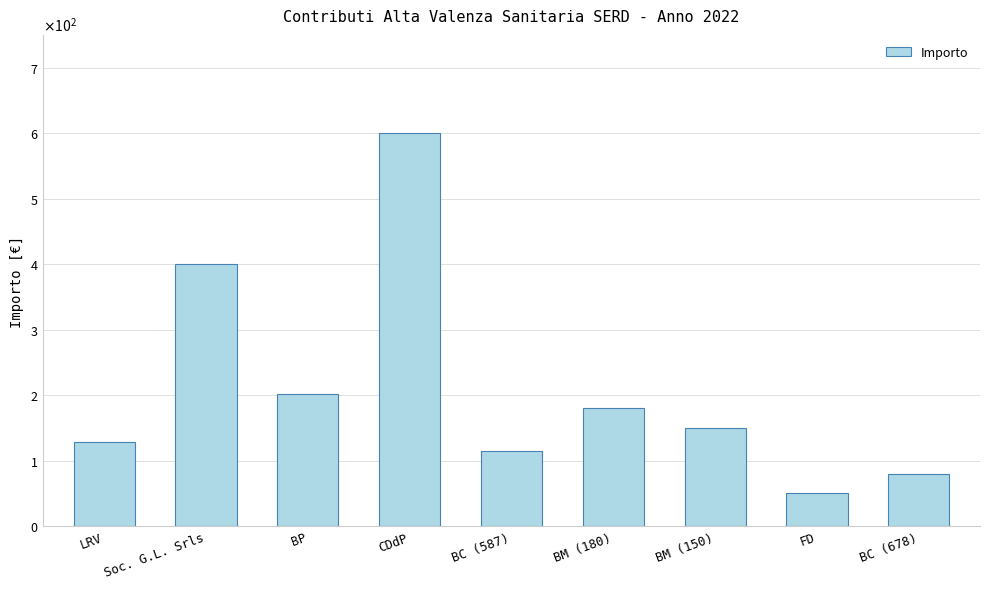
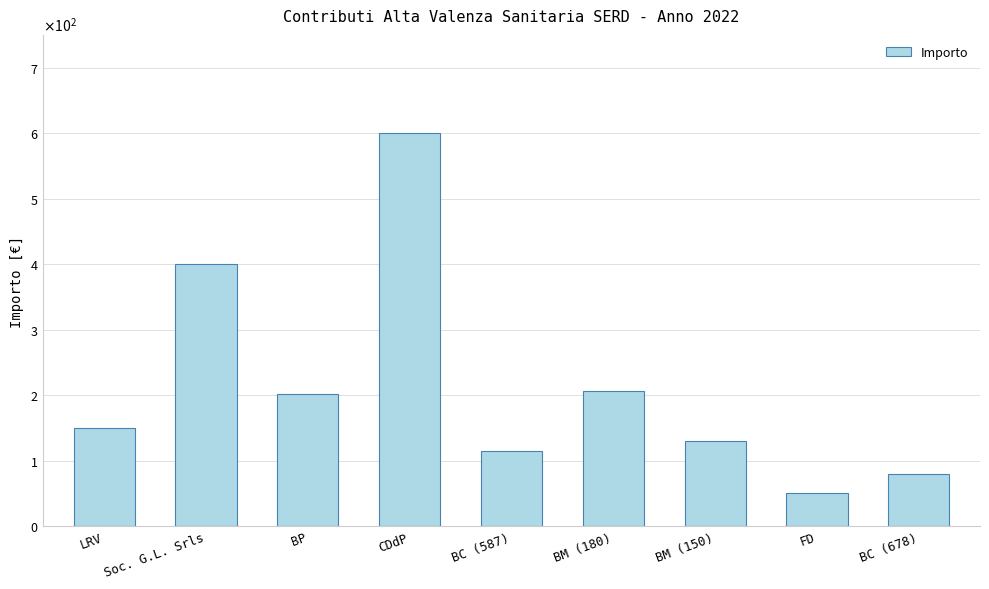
LRV: 130 -> 150
BM (180): 180 -> 210
BM (150): 150 -> 130
